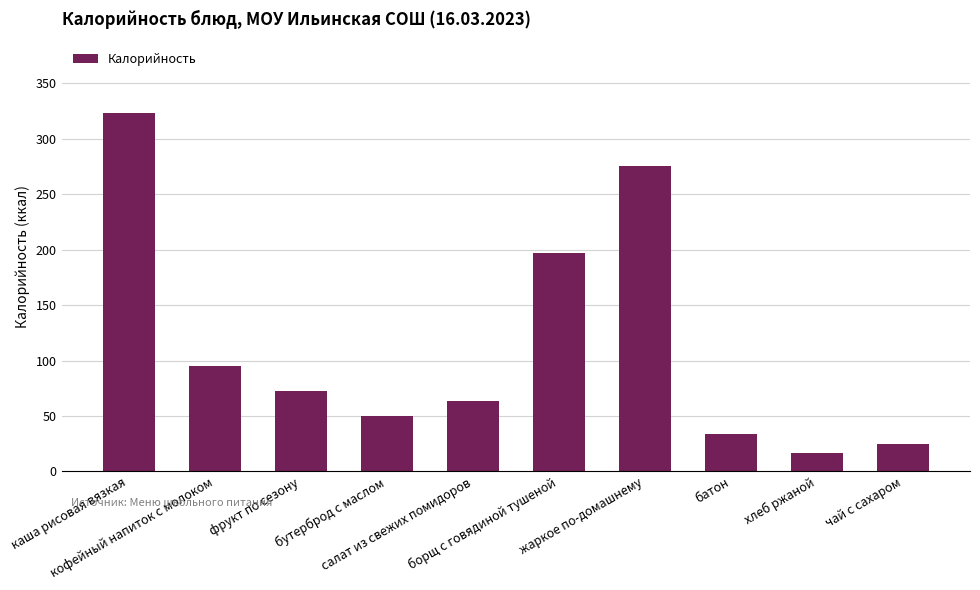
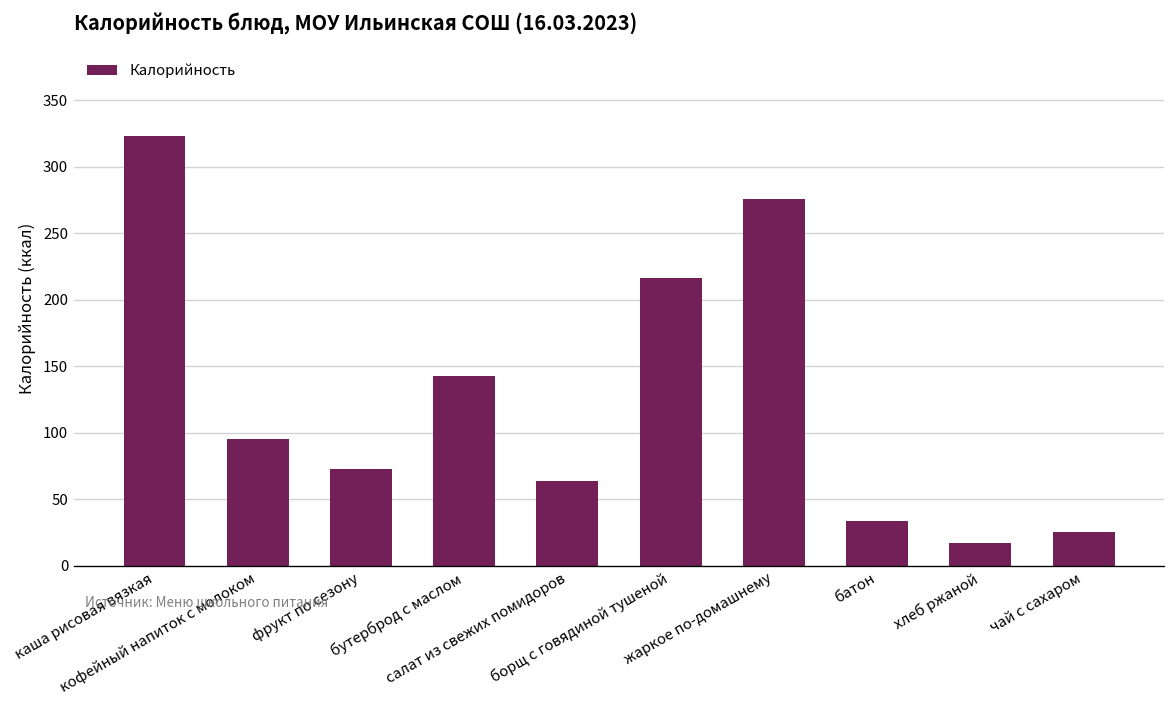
бутерброд с маслом: 50 -> 143
борщ с говядиной тушеной: 197 -> 216
